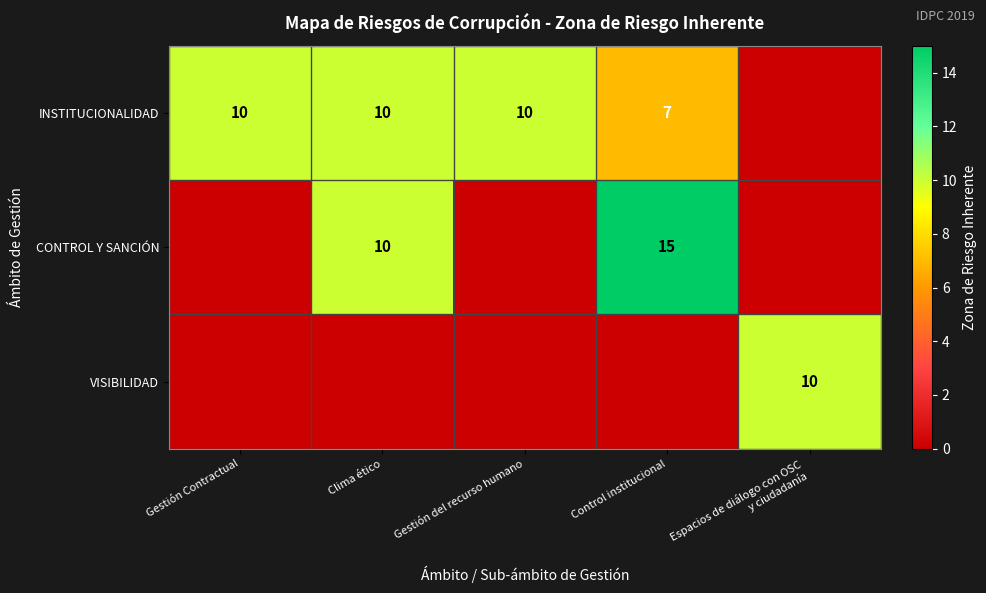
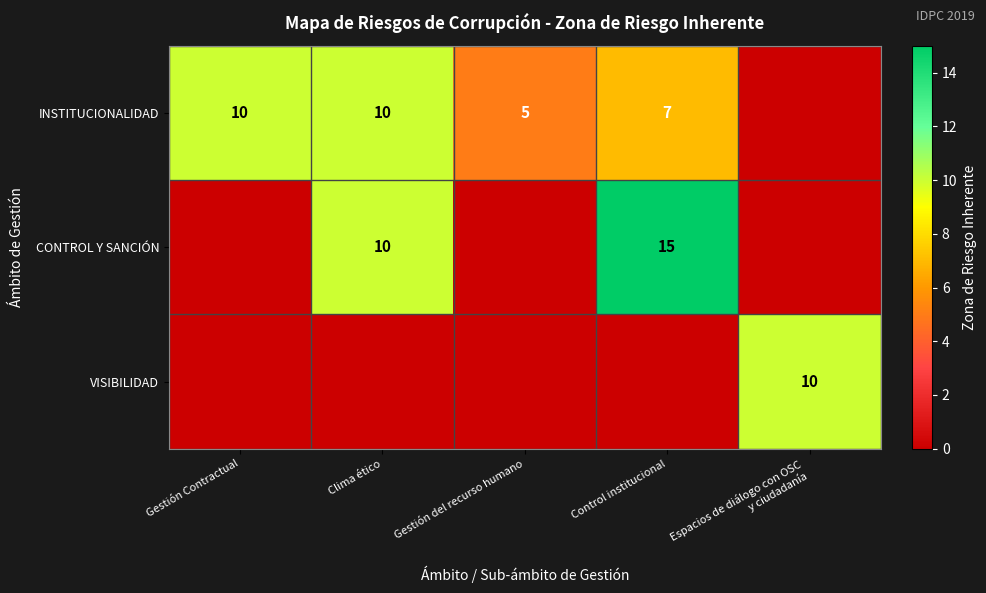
INSTITUCIONALIDAD, Gestión del recurso humano: 10 -> 5
